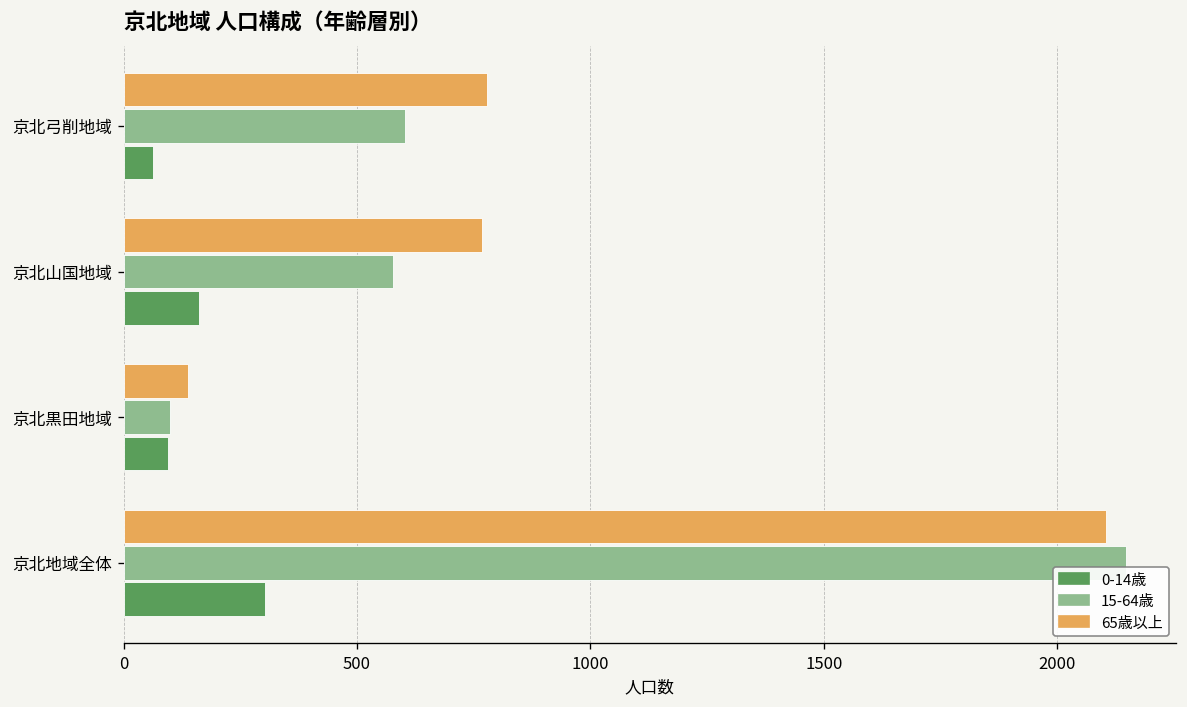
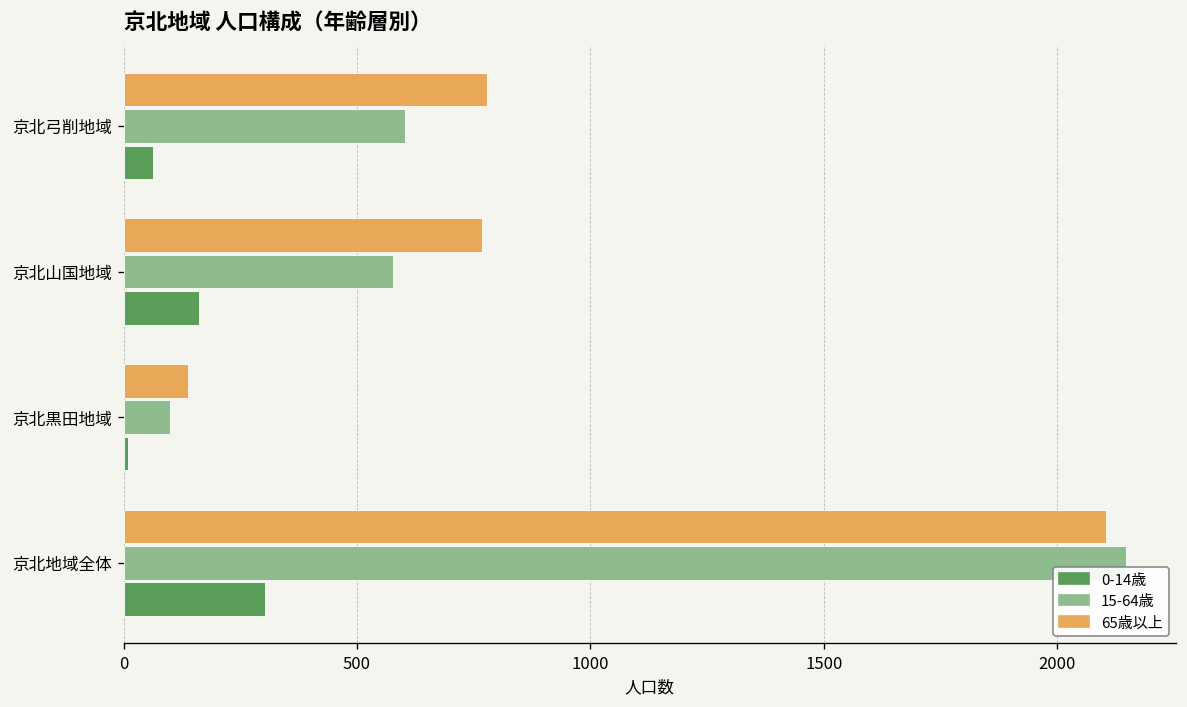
0-14歳, 京北黒田地域: 100 -> 10
